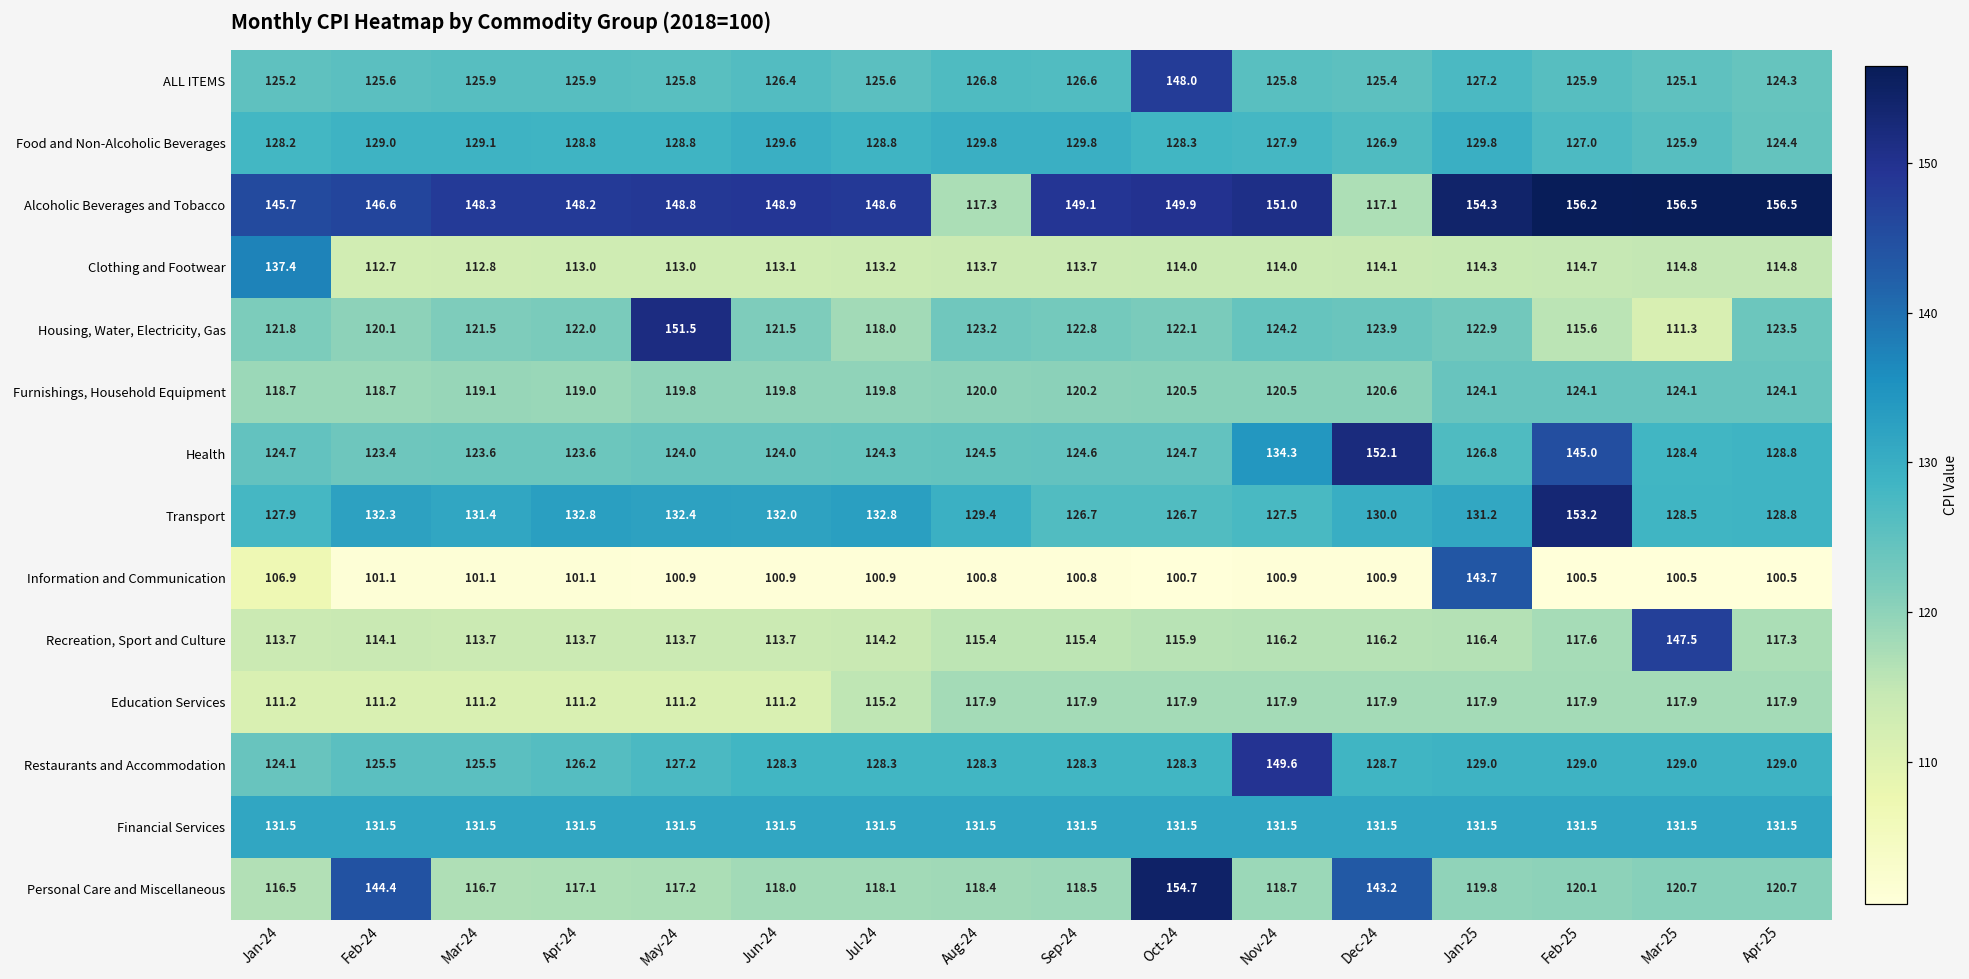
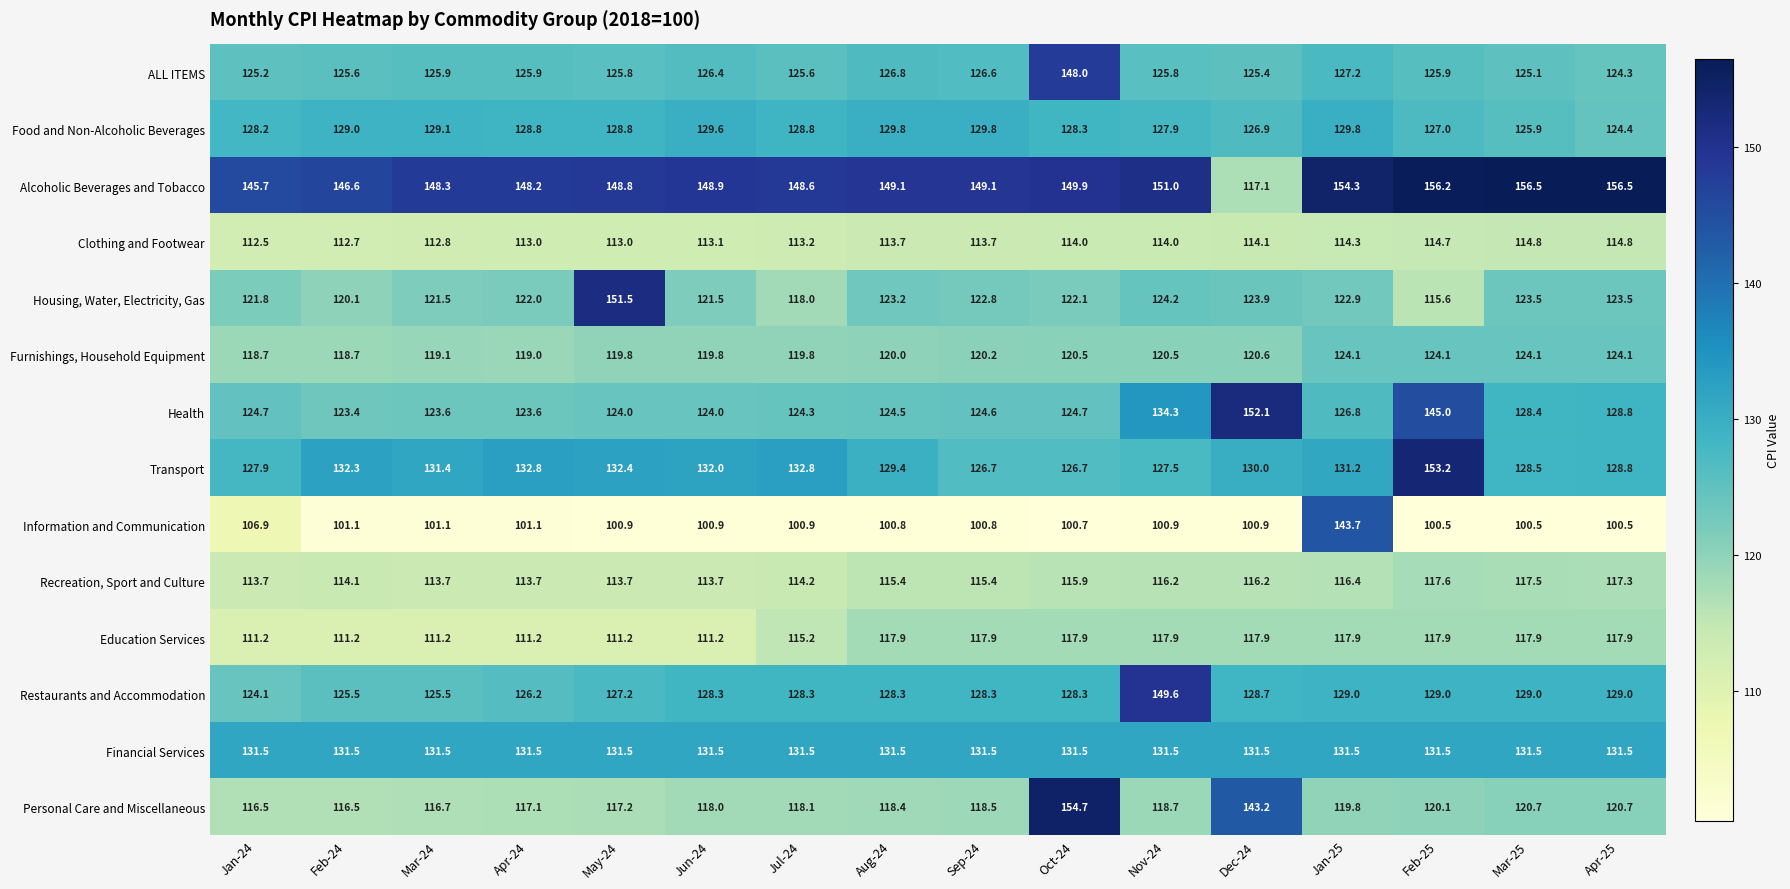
Alcoholic Beverages and Tobacco, Aug-24: 117.3 -> 149.1
Clothing and Footwear, Jan-24: 137.4 -> 112.5
Housing, Water, Electricity, Gas, Mar-25: 111.3 -> 123.5
Recreation, Sport and Culture, Mar-25: 147.5 -> 117.5
Personal Care and Miscellaneous, Feb-24: 144.4 -> 116.5
